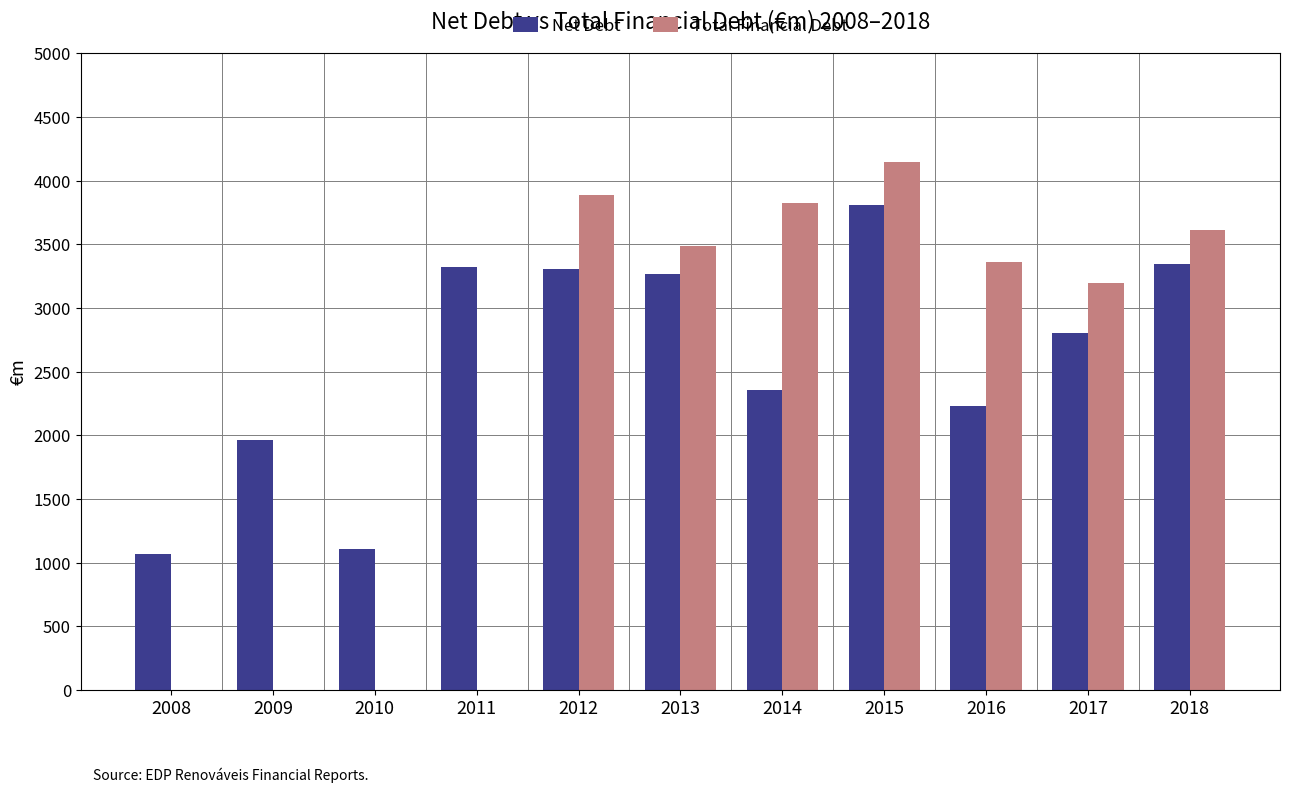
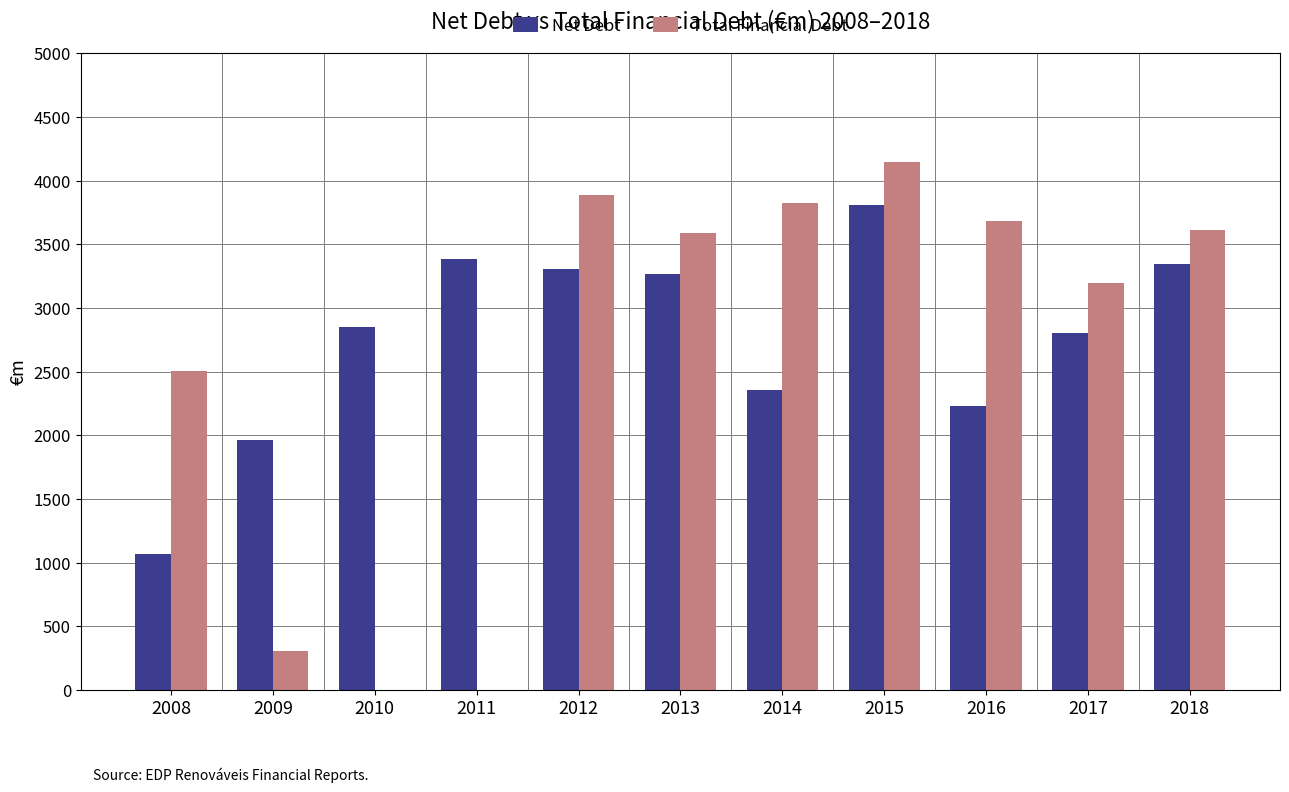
Total Financial Debt, 2008: 0 -> 2510
Total Financial Debt, 2009: 0 -> 300
Net Debt, 2010: 1110 -> 2850
Net Debt, 2011: 3320 -> 3390
Total Financial Debt, 2013: 3490 -> 3590
Total Financial Debt, 2016: 3360 -> 3680
